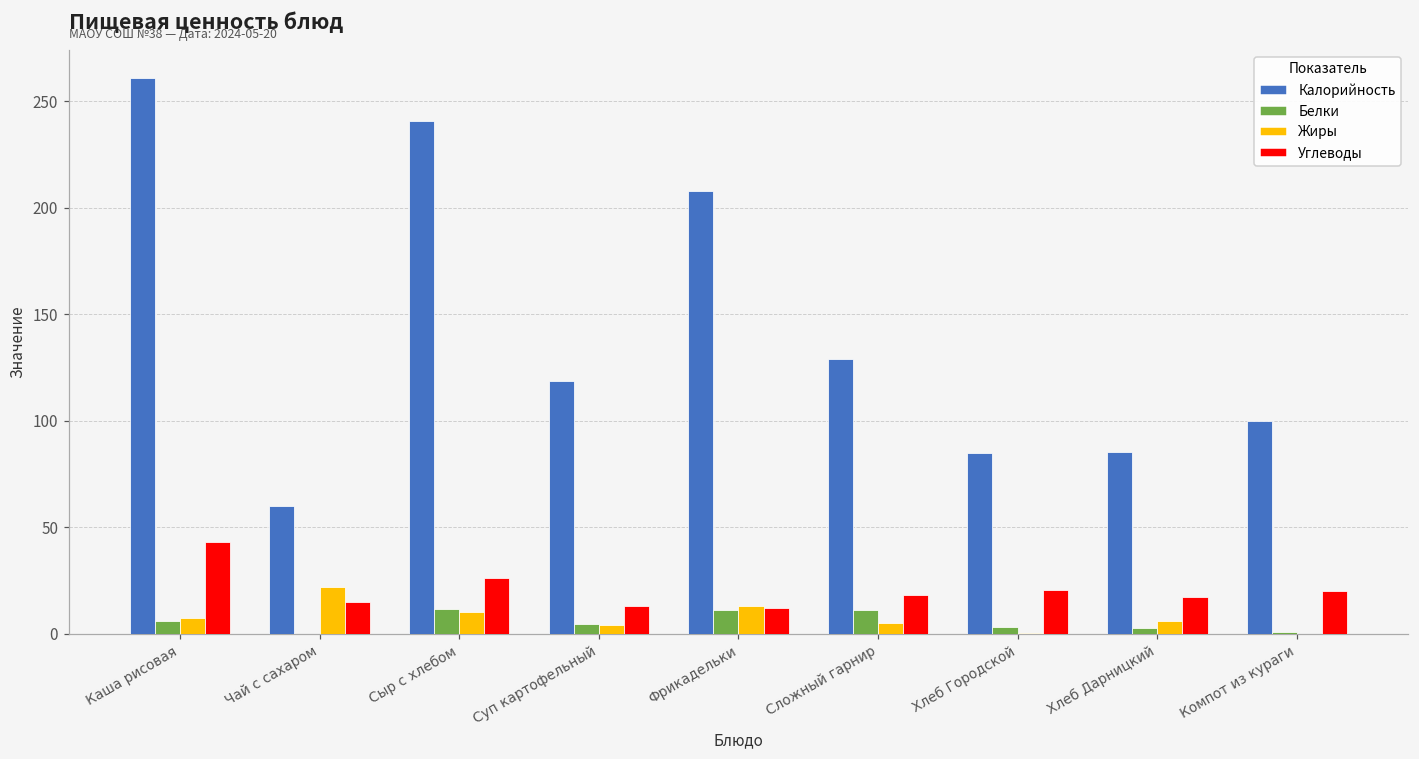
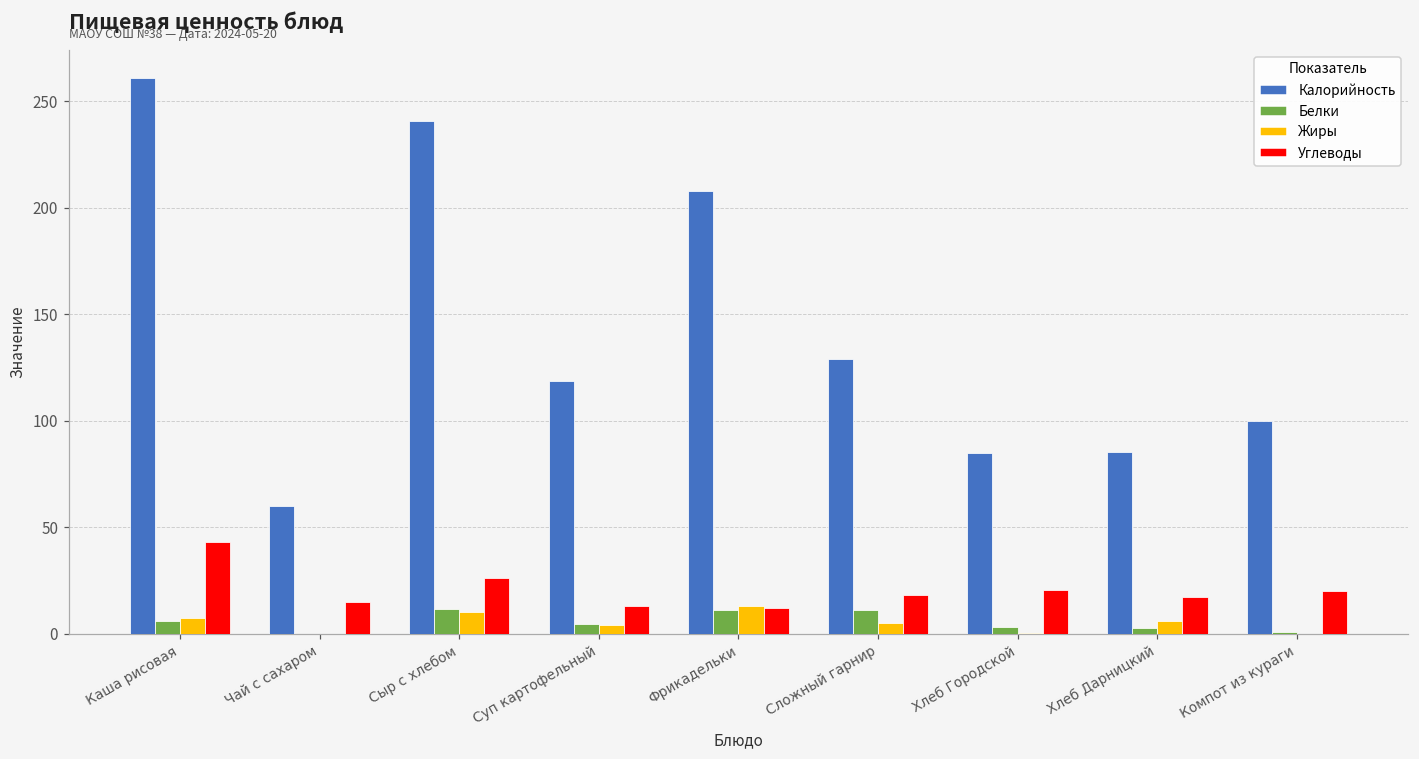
Жиры, Чай с сахаром: 22 -> 0
